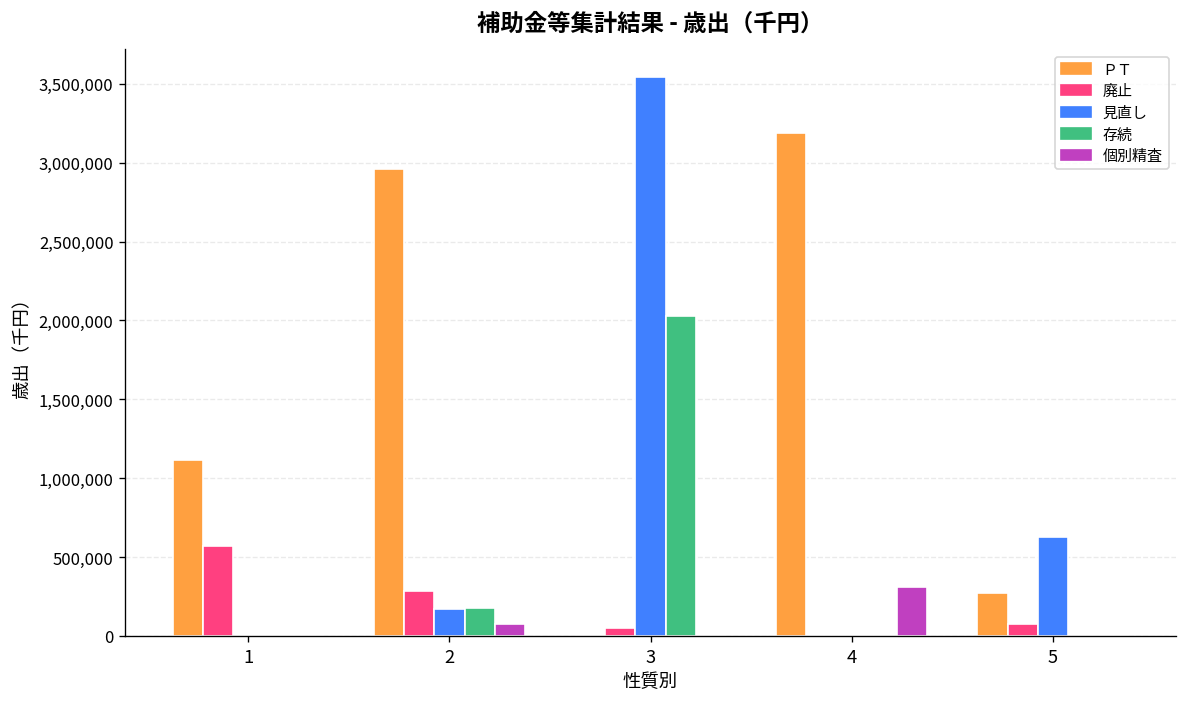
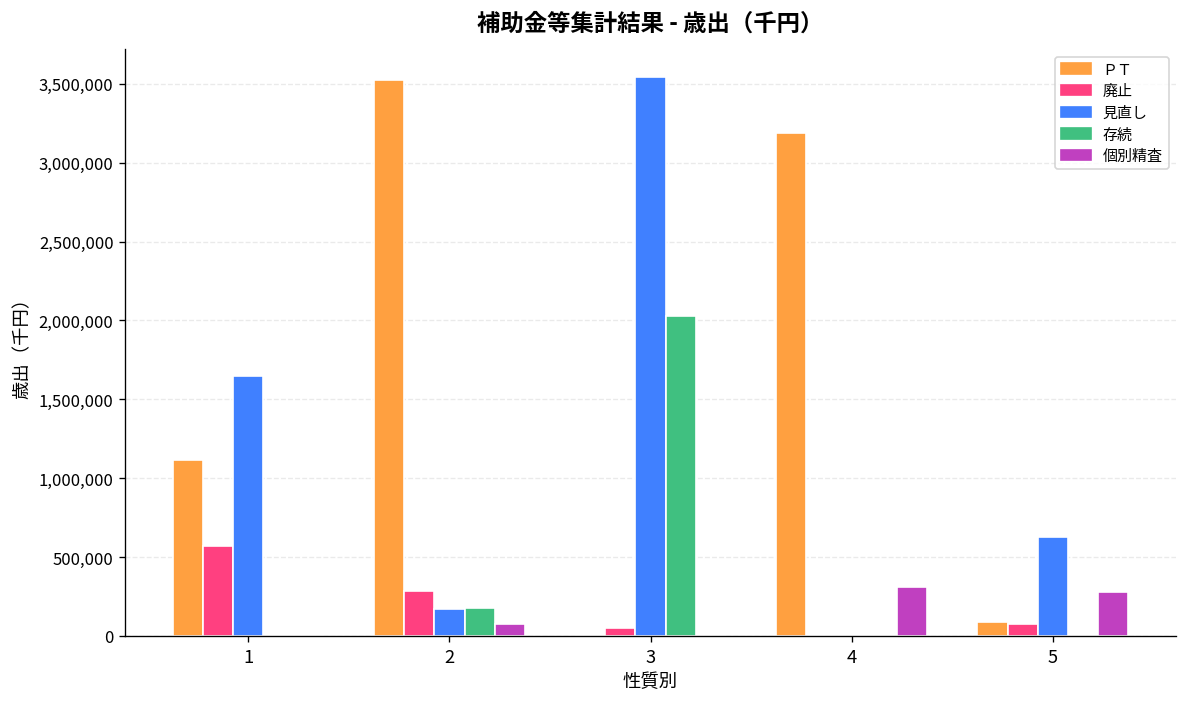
見直し, 1: 0 -> 1,650,000
ＰＴ, 2: 2,960,000 -> 3,530,000
ＰＴ, 5: 270,000 -> 90,000
個別精査, 5: 0 -> 280,000
